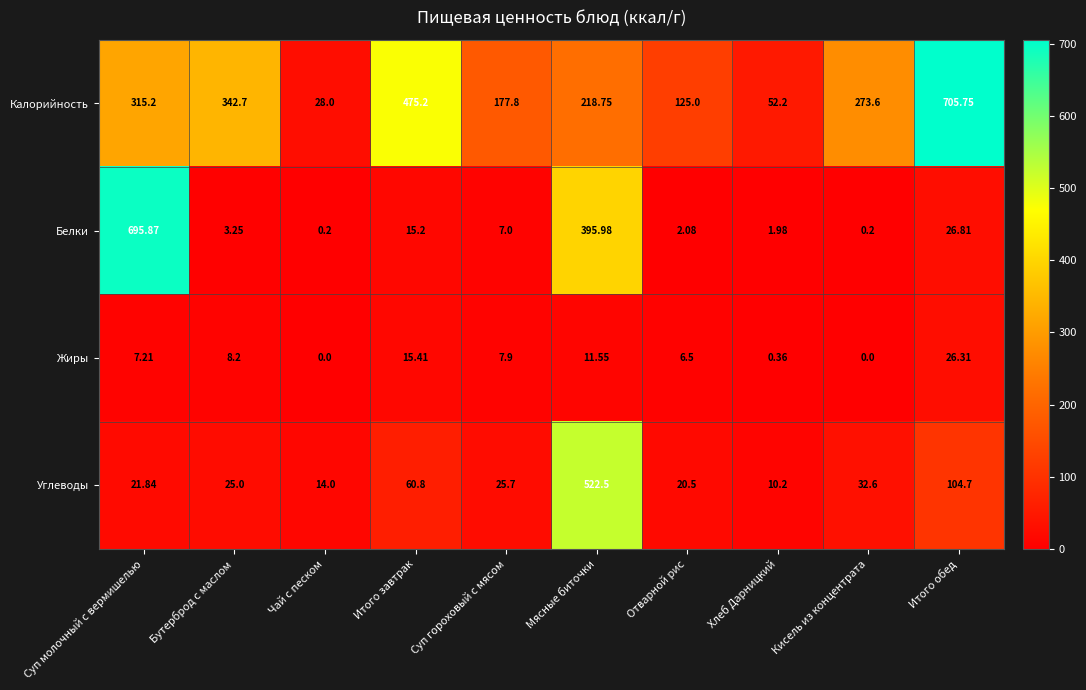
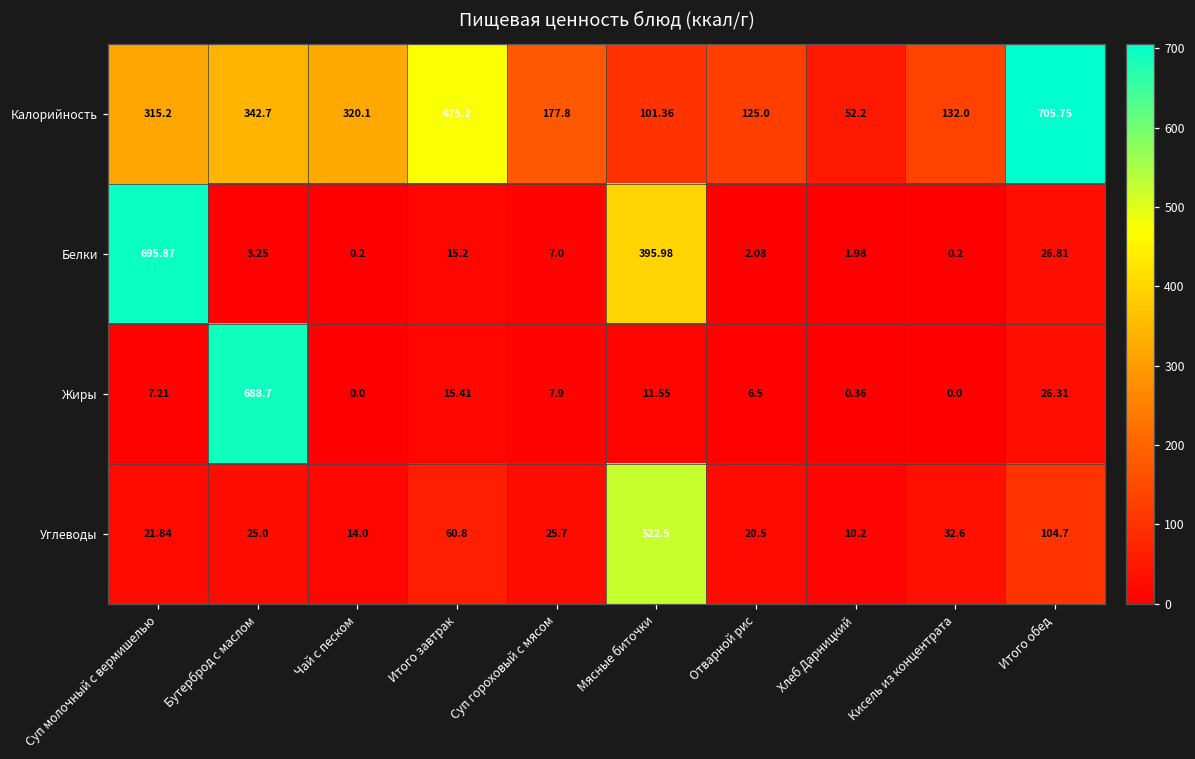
Калорийность, Чай с песком: 28.0 -> 320.1
Калорийность, Мясные биточки: 218.75 -> 101.36
Калорийность, Кисель из концентрата: 273.6 -> 132.0
Жиры, Бутерброд с маслом: 8.2 -> 688.7
